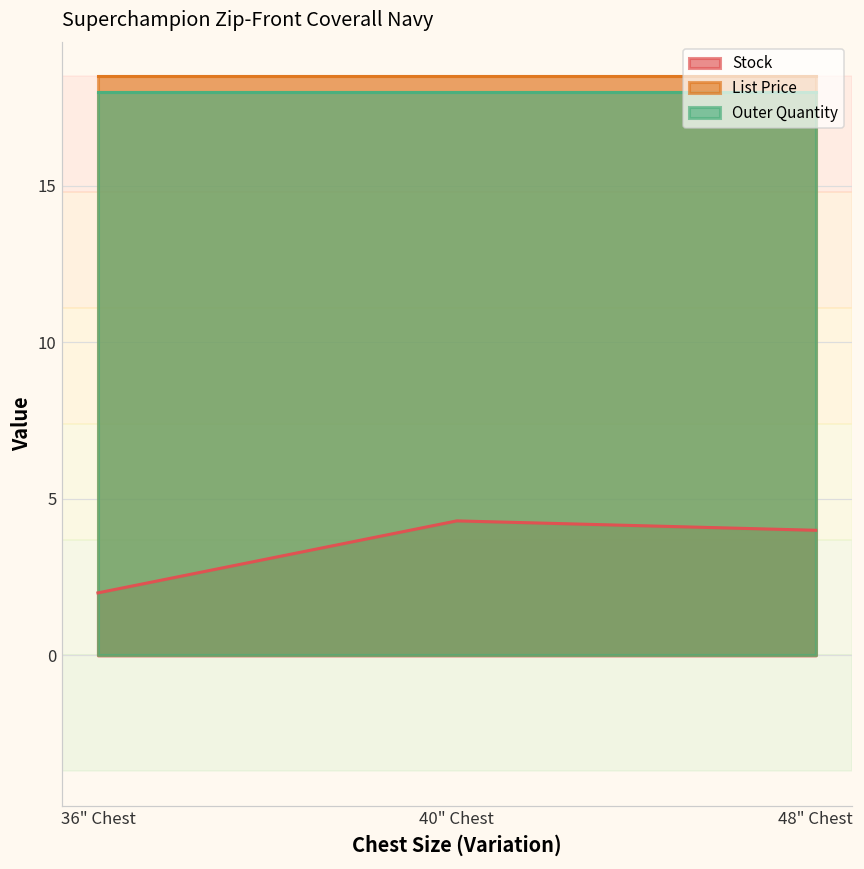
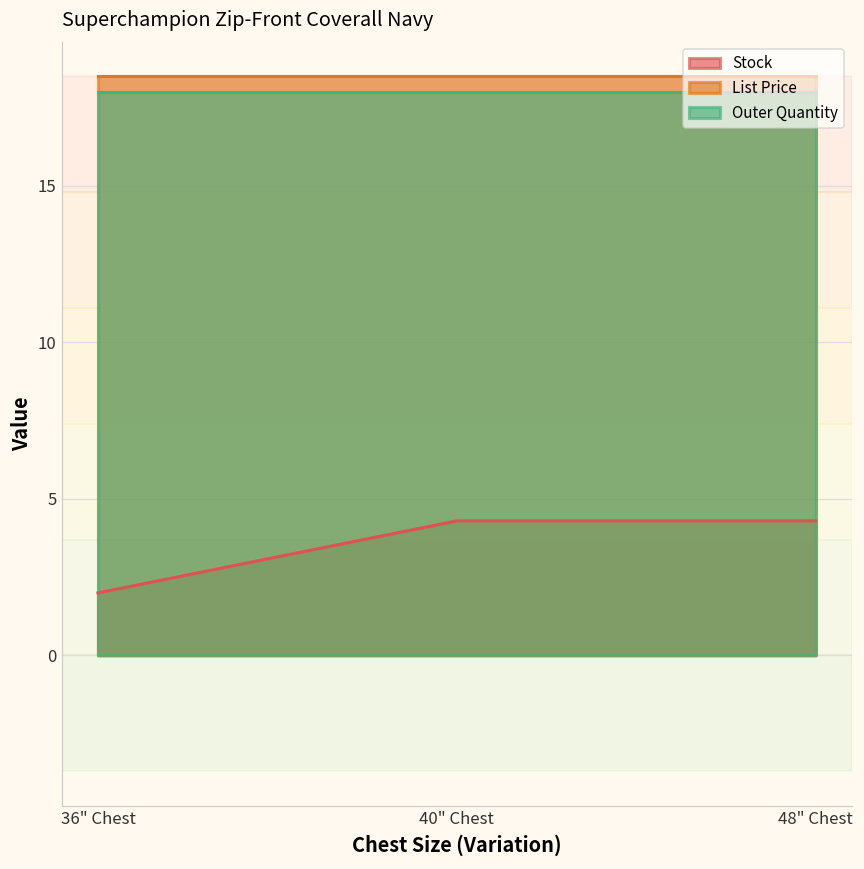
Stock, 48" Chest: 4.0 -> 4.3
